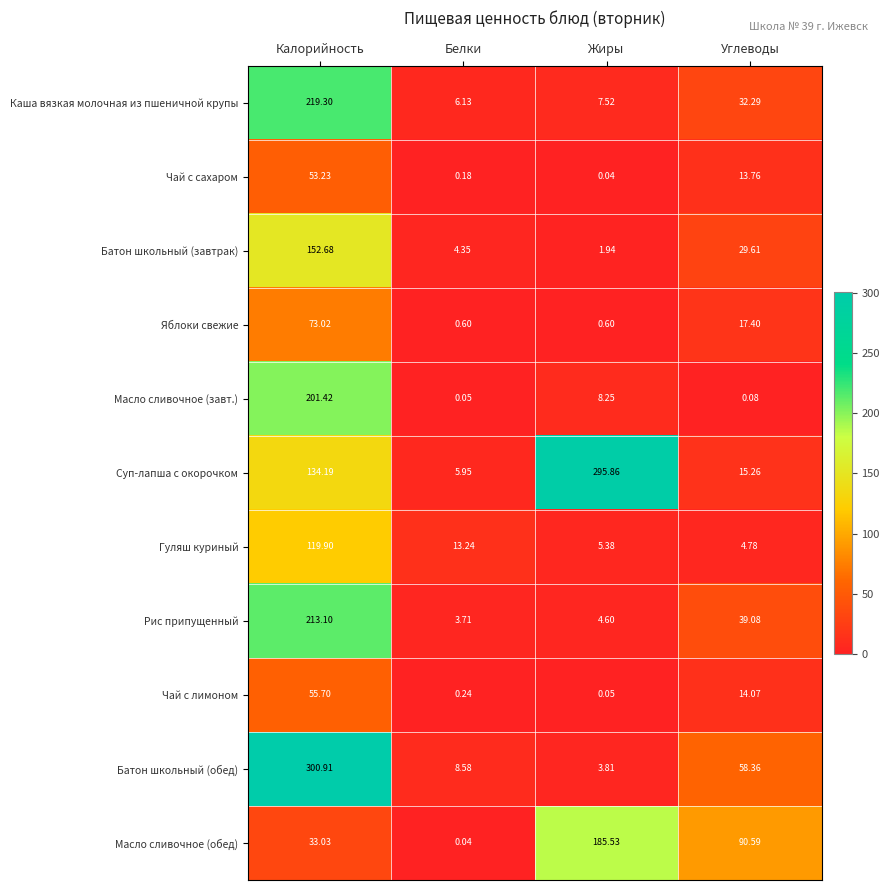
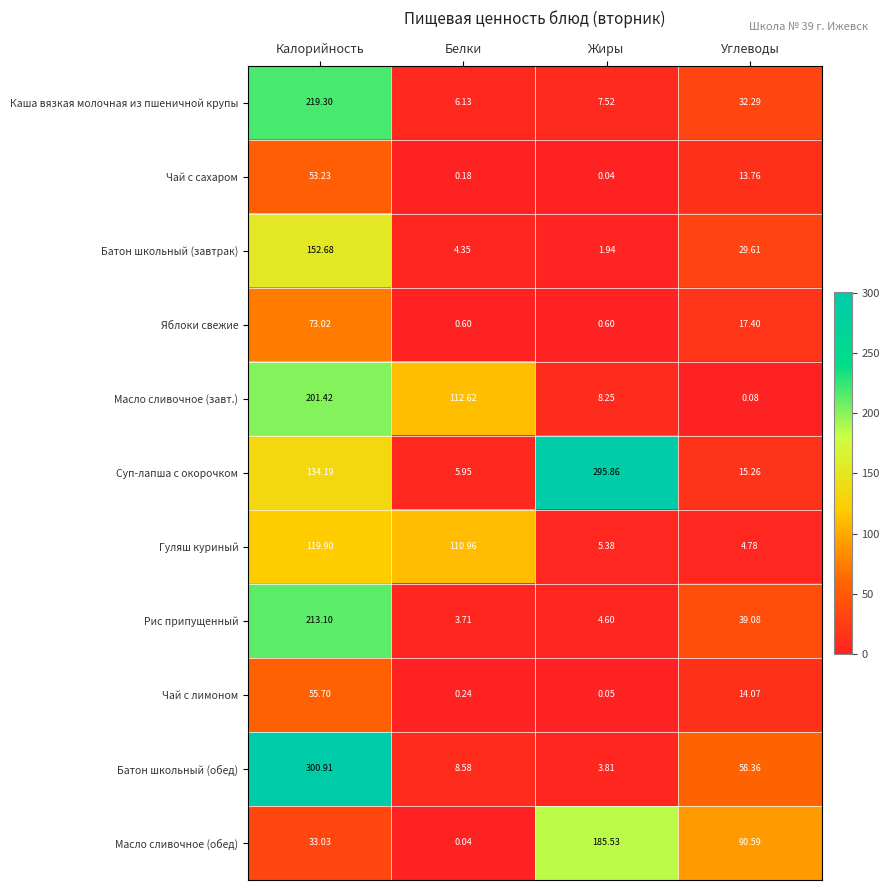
Масло сливочное (завт.), Белки: 0.05 -> 112.62
Гуляш куриный, Белки: 13.24 -> 110.96
